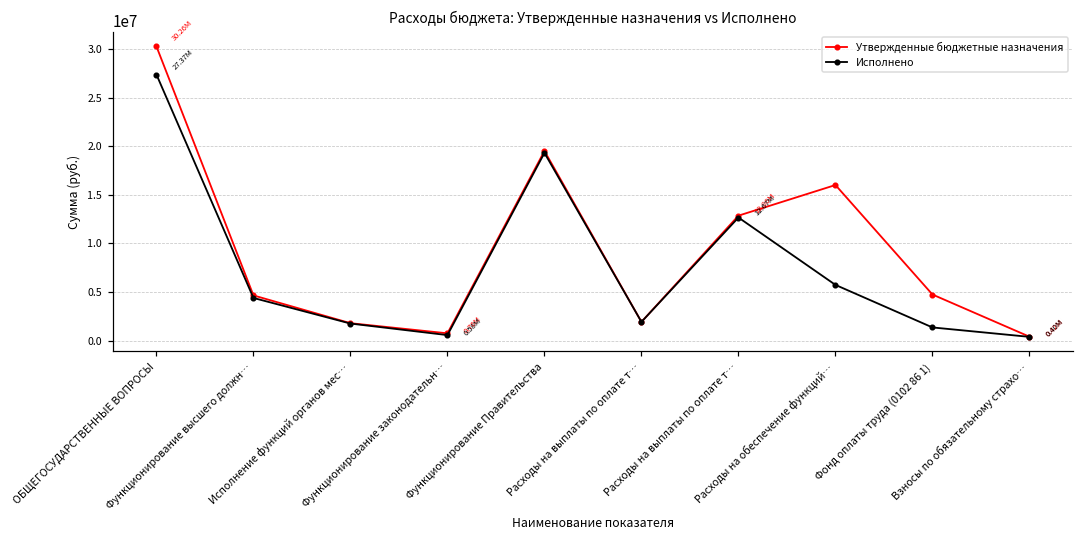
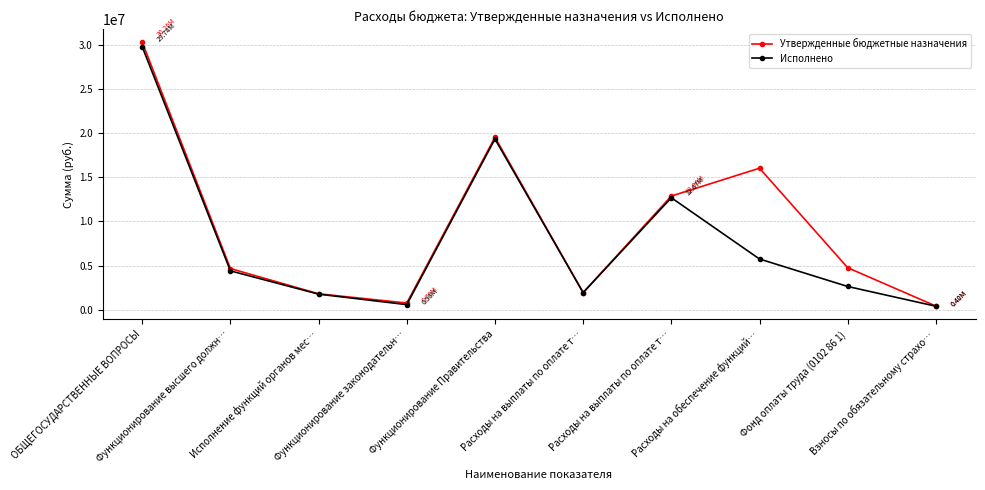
Исполнено, ОБЩЕГОСУДАРСТВЕННЫЕ ВОПРОСЫ: 27.37M -> 29.74M
Исполнено, Фонд оплаты труда (0102 86 1): 1000000 -> 3000000
